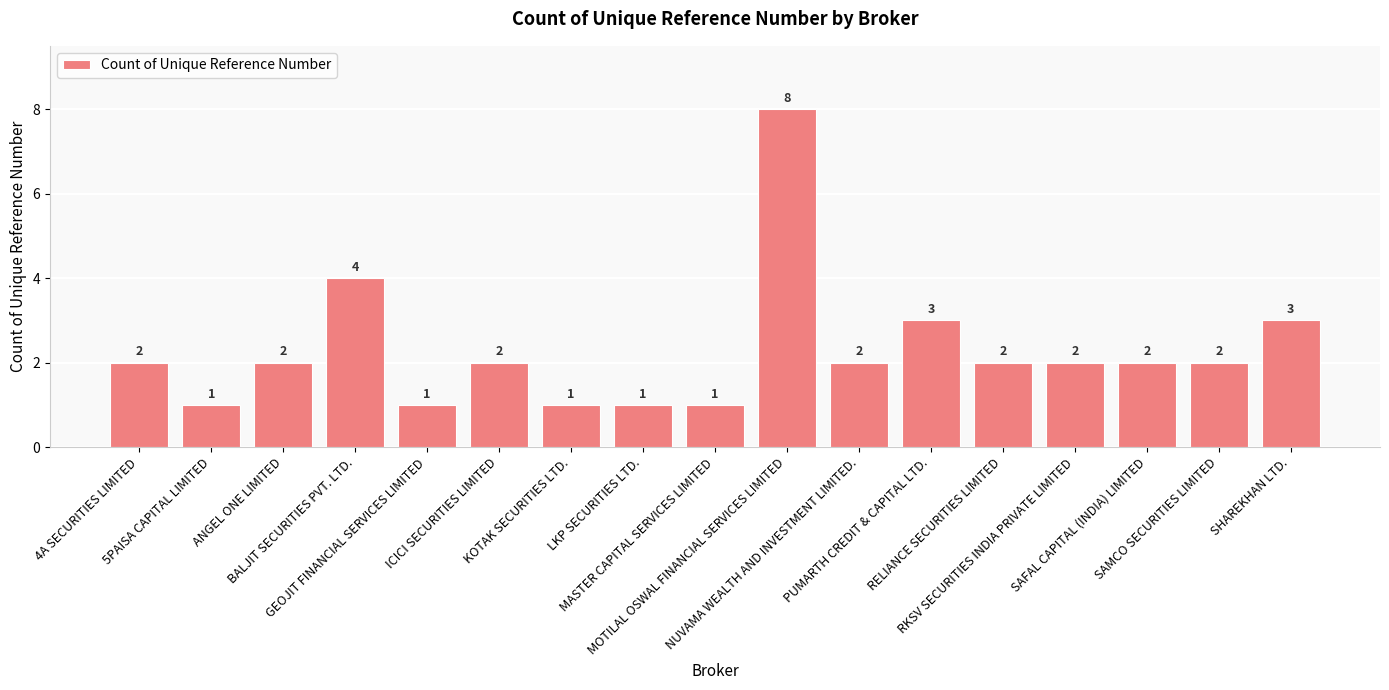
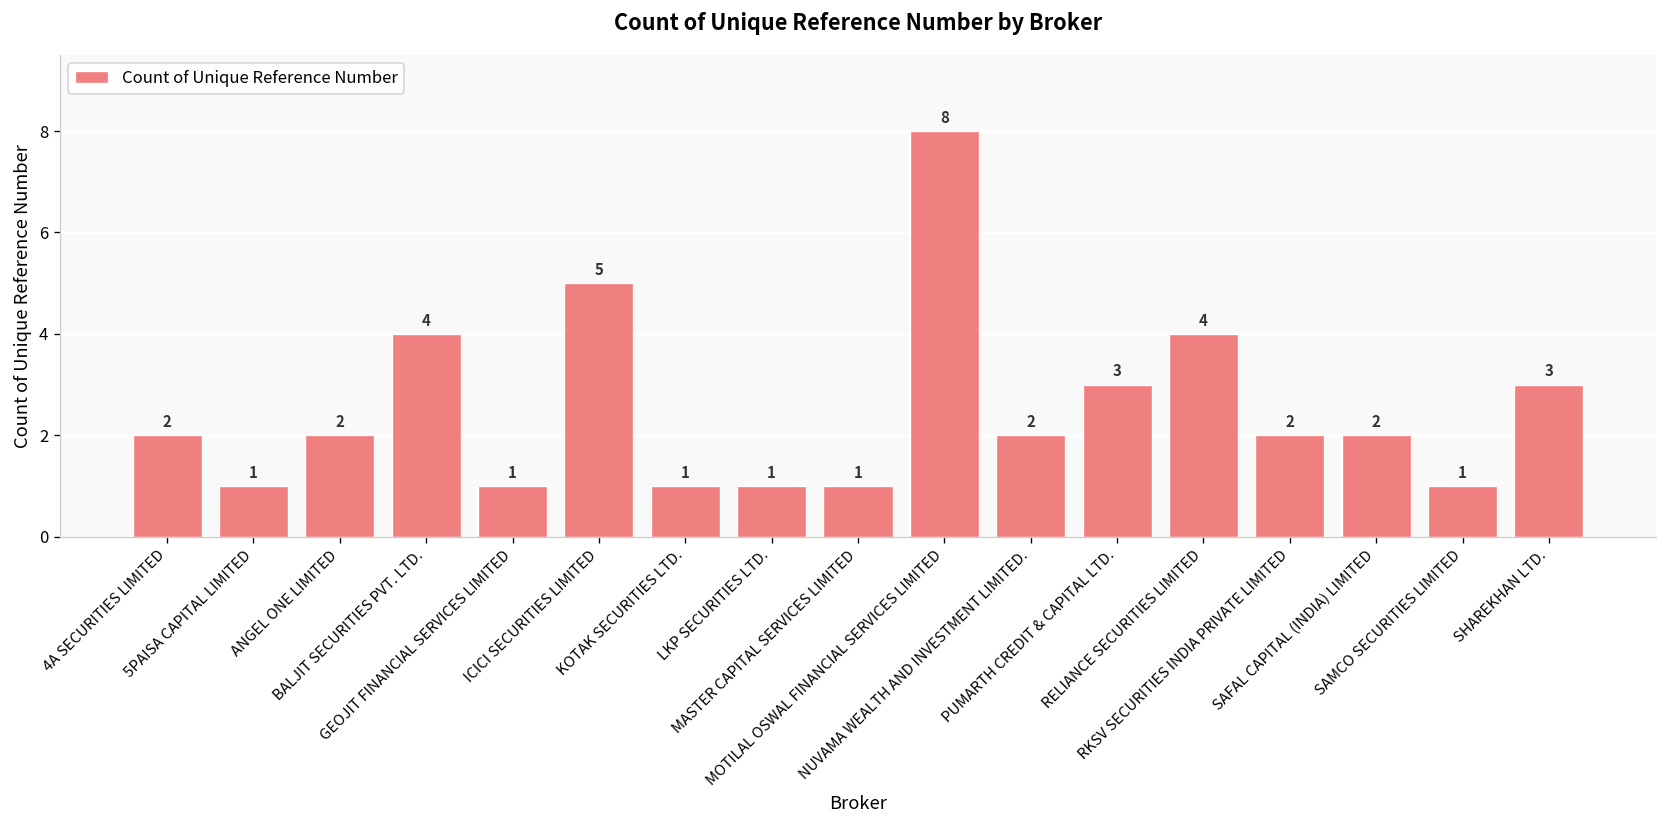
ICICI SECURITIES LIMITED: 2 -> 5
RELIANCE SECURITIES LIMITED: 2 -> 4
SAMCO SECURITIES LIMITED: 2 -> 1
